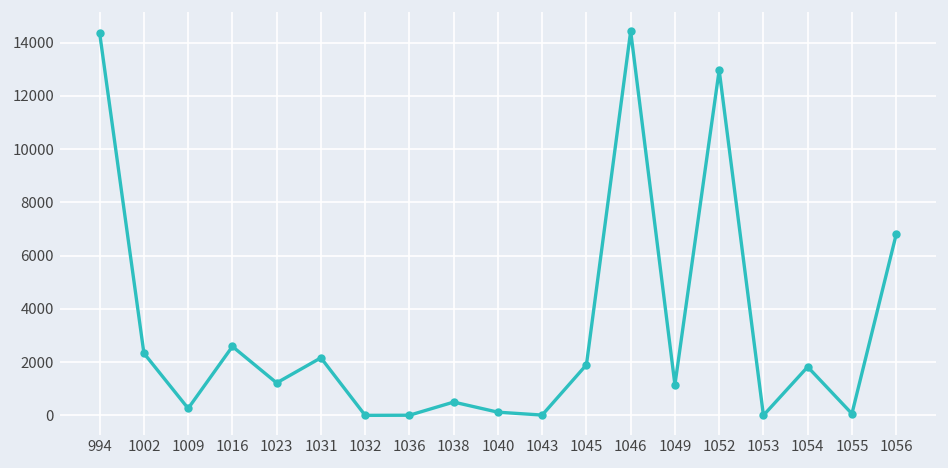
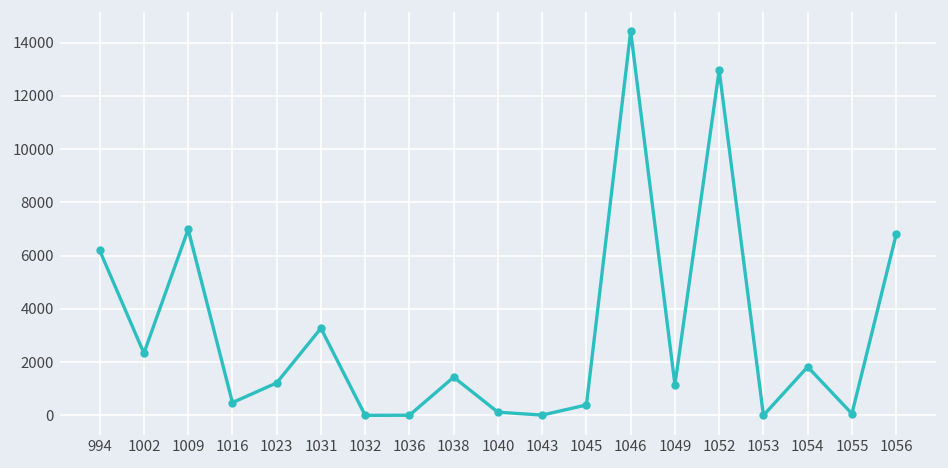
994: 14400 -> 6200
1009: 300 -> 7000
1016: 2600 -> 500
1031: 2200 -> 3300
1038: 500 -> 1400
1045: 1900 -> 400
